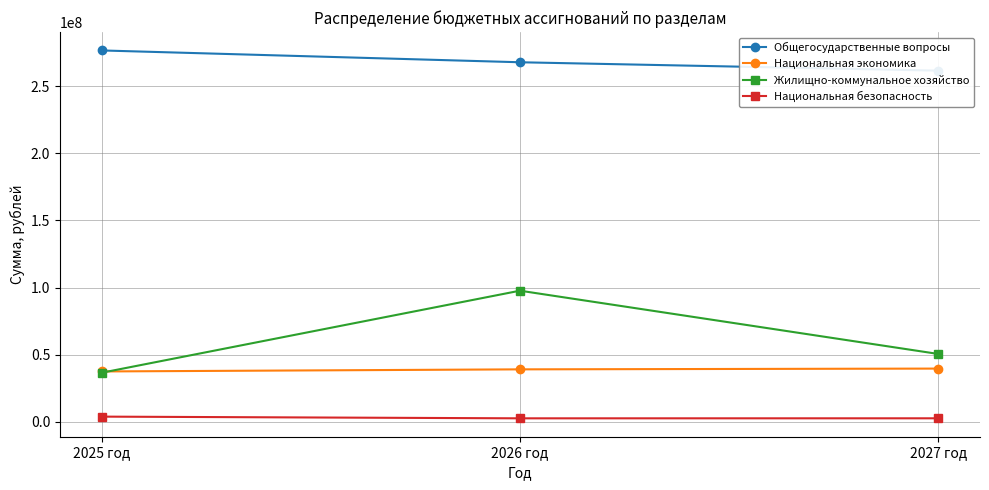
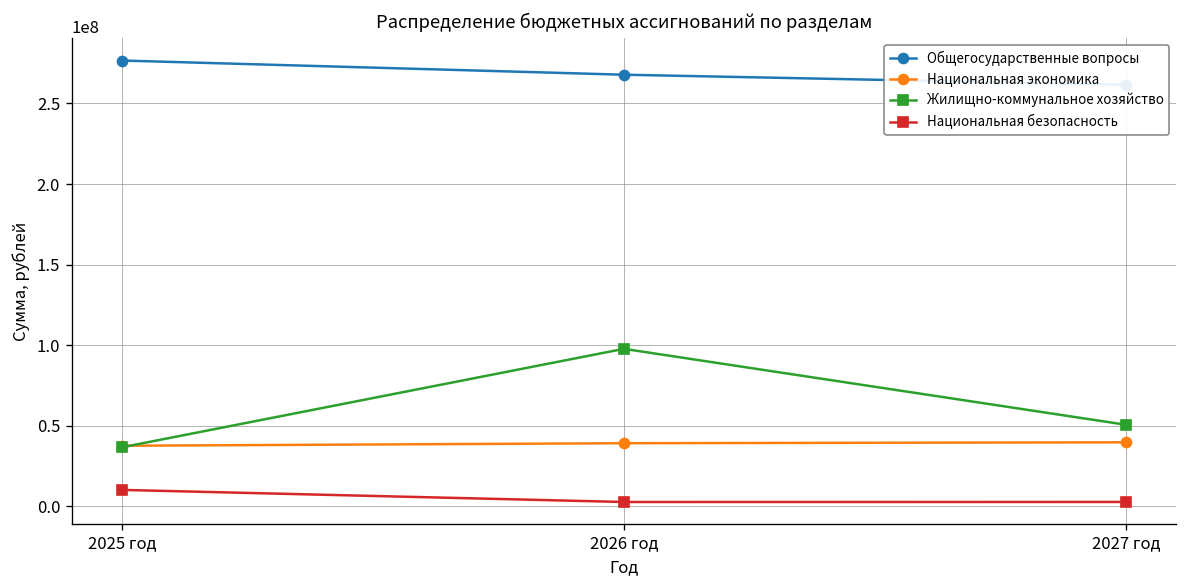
Национальная безопасность, 2025 год: 4000000 -> 10000000
